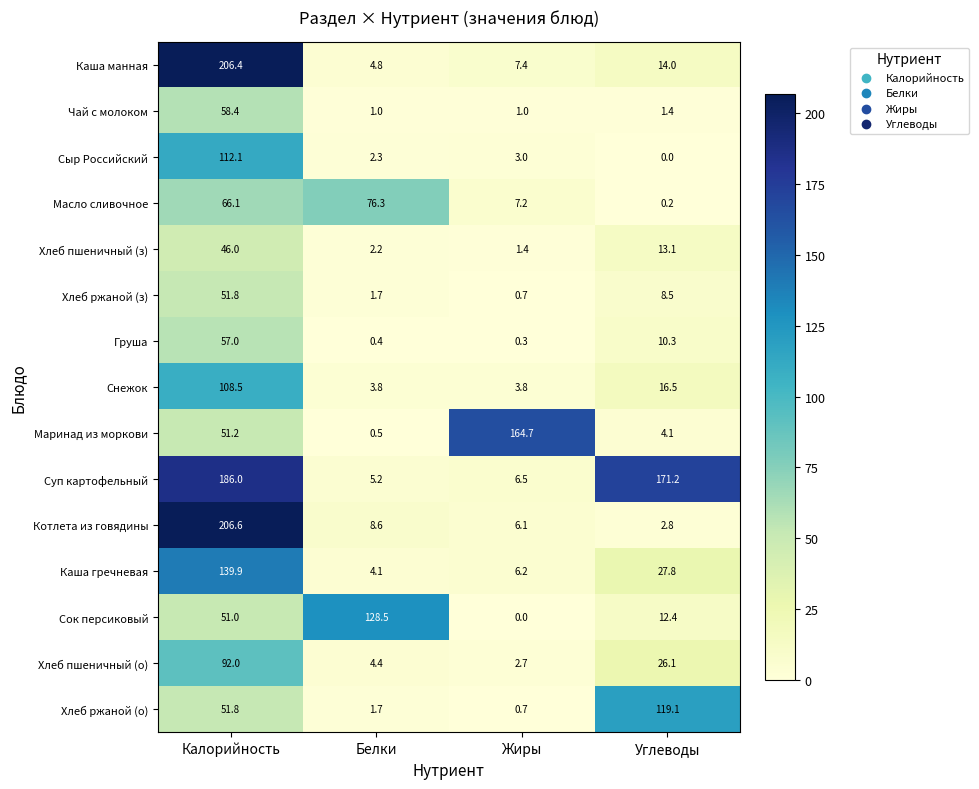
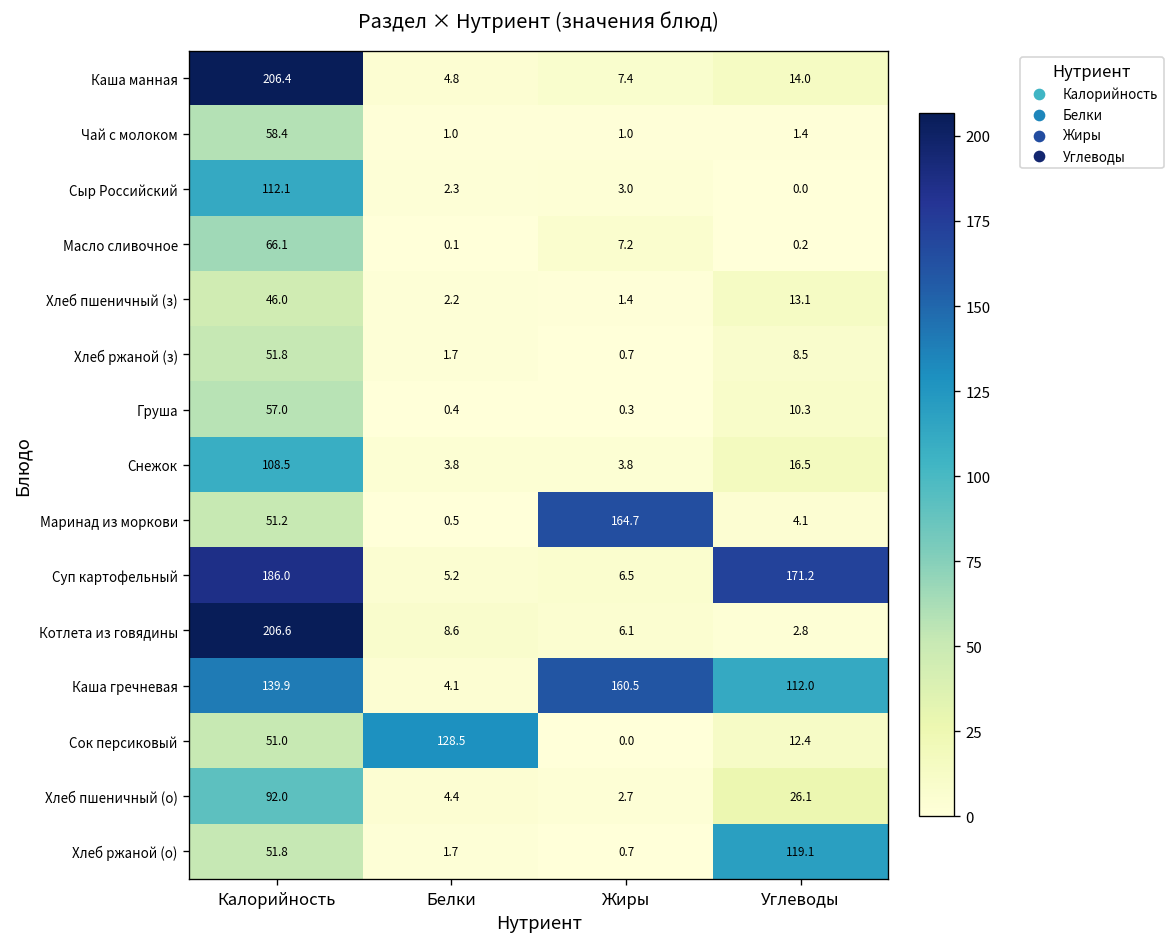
Масло сливочное, Белки: 76.3 -> 0.1
Каша гречневая, Жиры: 6.2 -> 160.5
Каша гречневая, Углеводы: 27.8 -> 112.0
